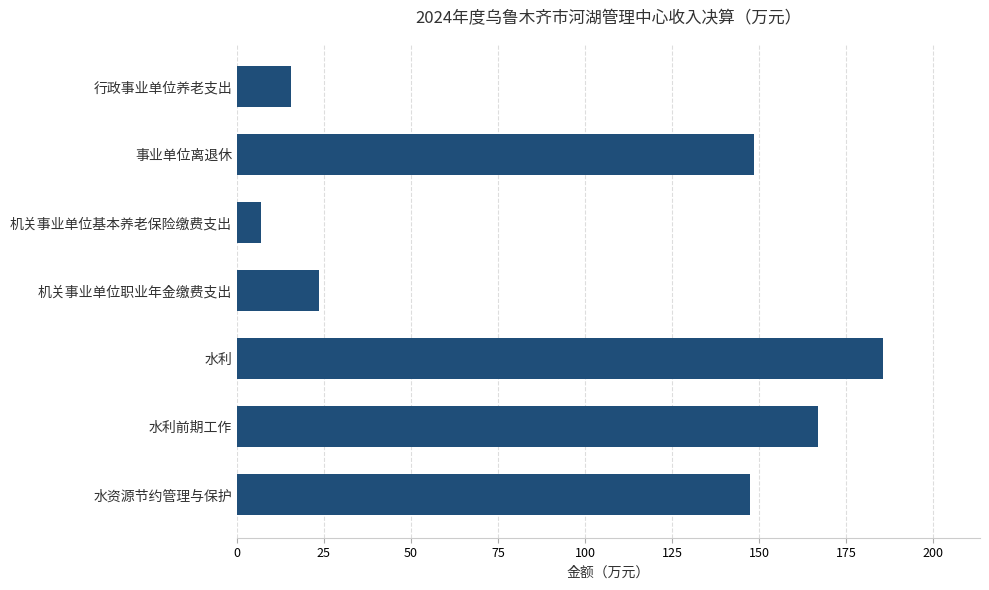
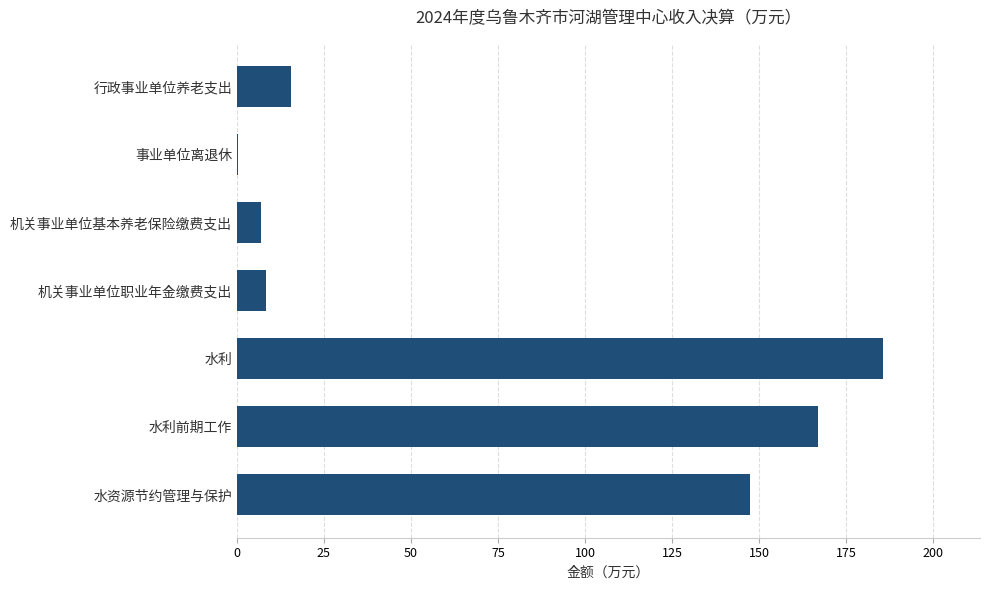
事业单位离退休: 149 -> 0
机关事业单位职业年金缴费支出: 24 -> 8
